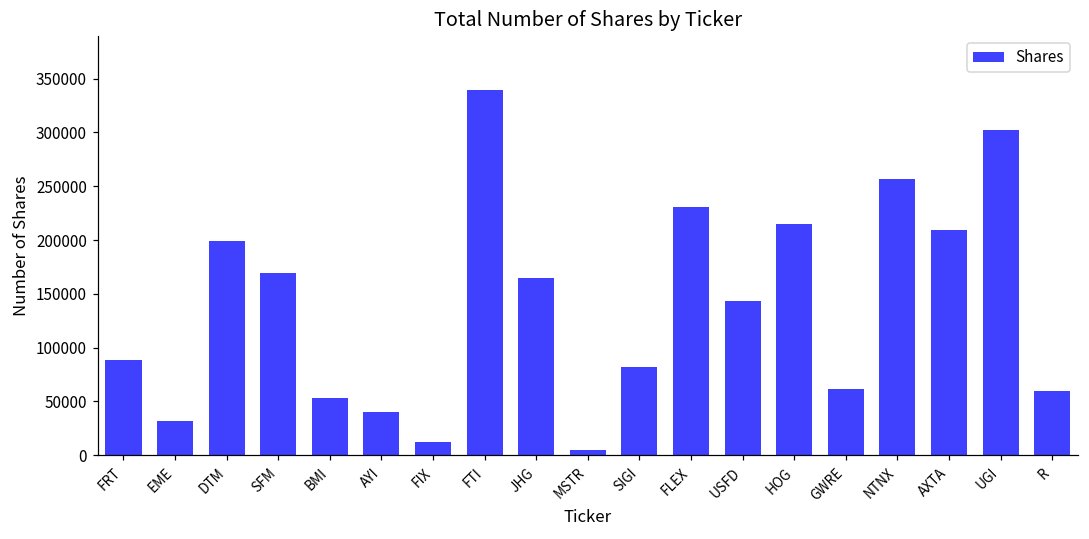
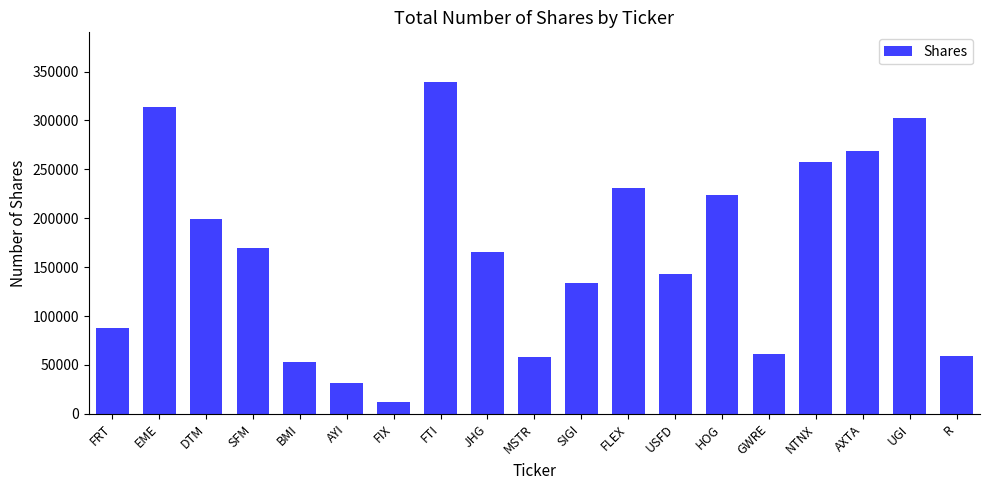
EME: 30000 -> 310000
AYI: 40000 -> 30000
MSTR: 0 -> 60000
SIGI: 80000 -> 130000
HOG: 210000 -> 220000
AXTA: 210000 -> 270000
